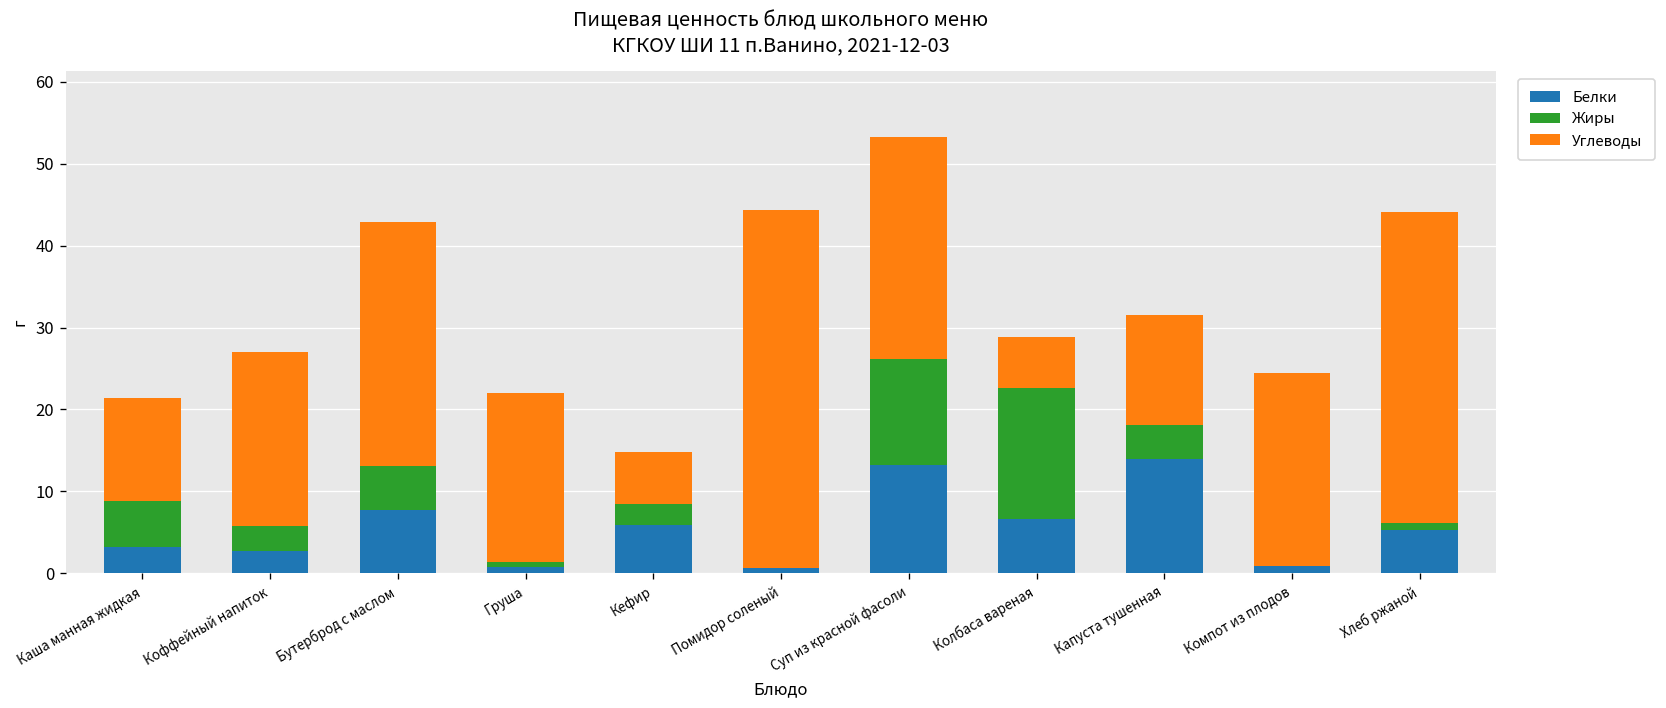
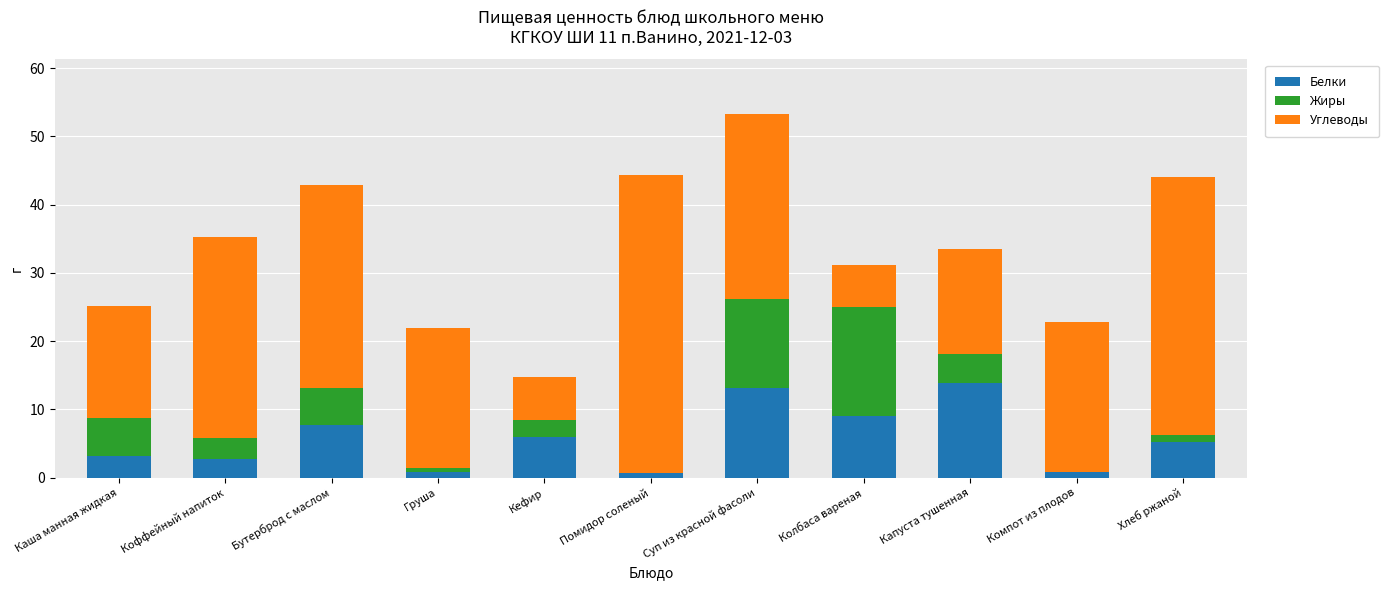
Углеводы, Каша манная жидкая: 13 -> 16
Углеводы, Коффейный напиток: 21 -> 29
Белки, Колбаса вареная: 7 -> 9
Углеводы, Капуста тушенная: 13 -> 15
Углеводы, Компот из плодов: 24 -> 22
